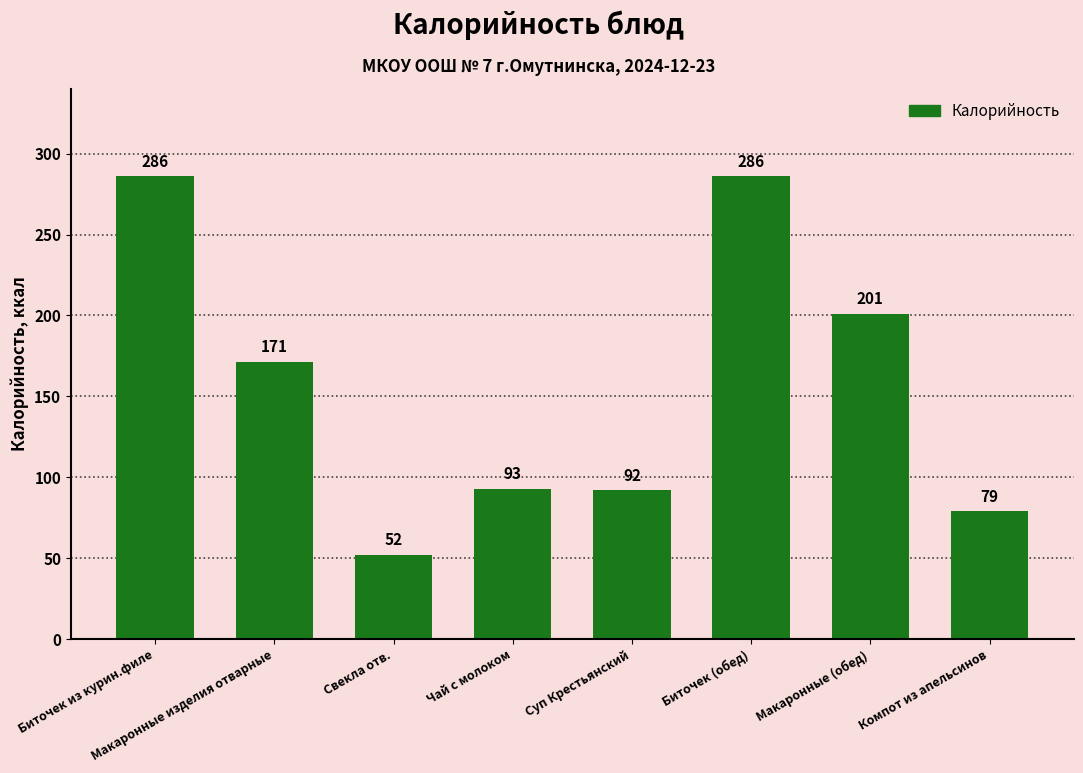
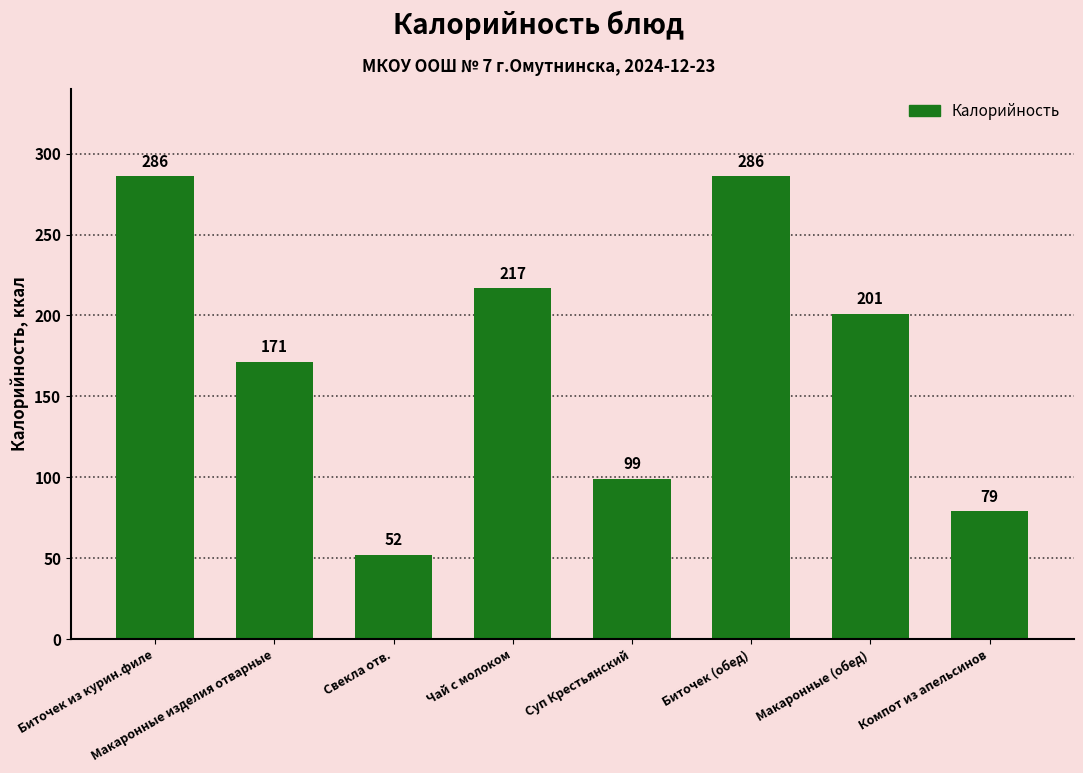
Чай с молоком: 93 -> 217
Суп Крестьянский: 92 -> 99
